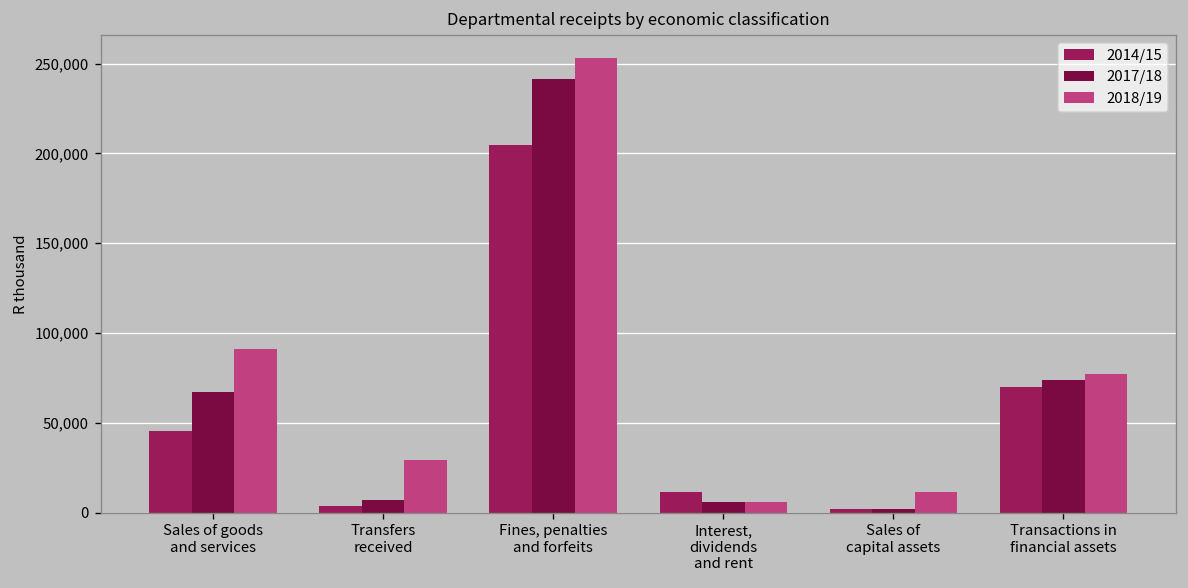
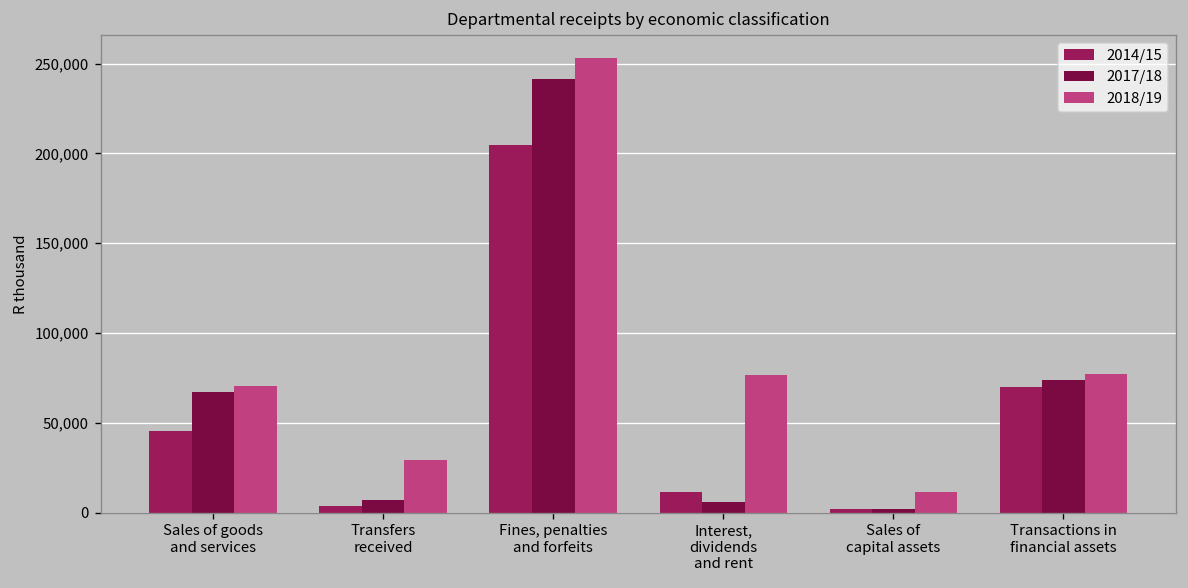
2018/19, Sales of goods and services: 91,000 -> 71,000
2018/19, Interest, dividends and rent: 6,000 -> 77,000
